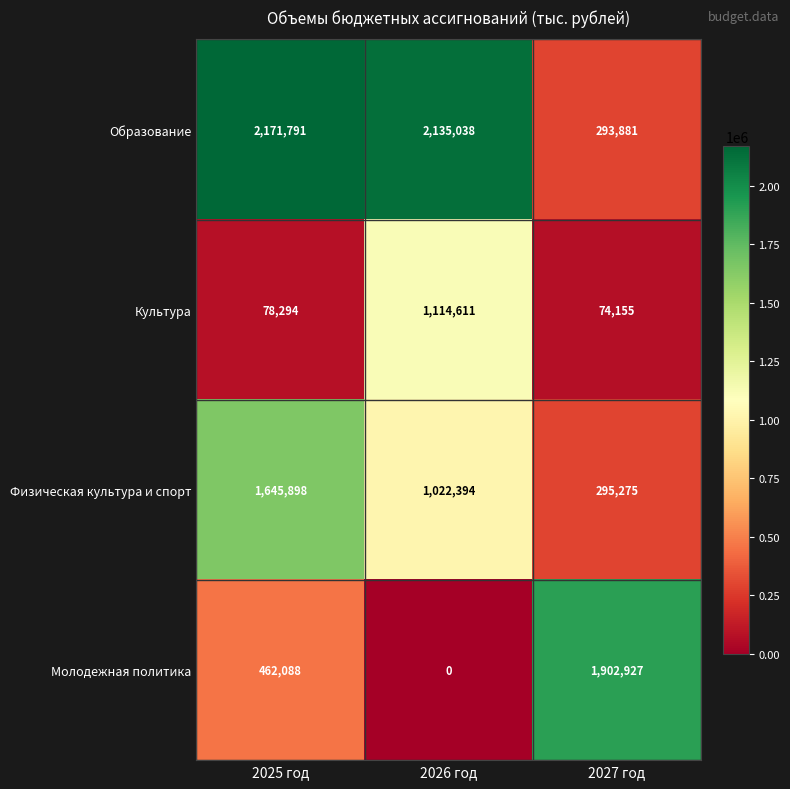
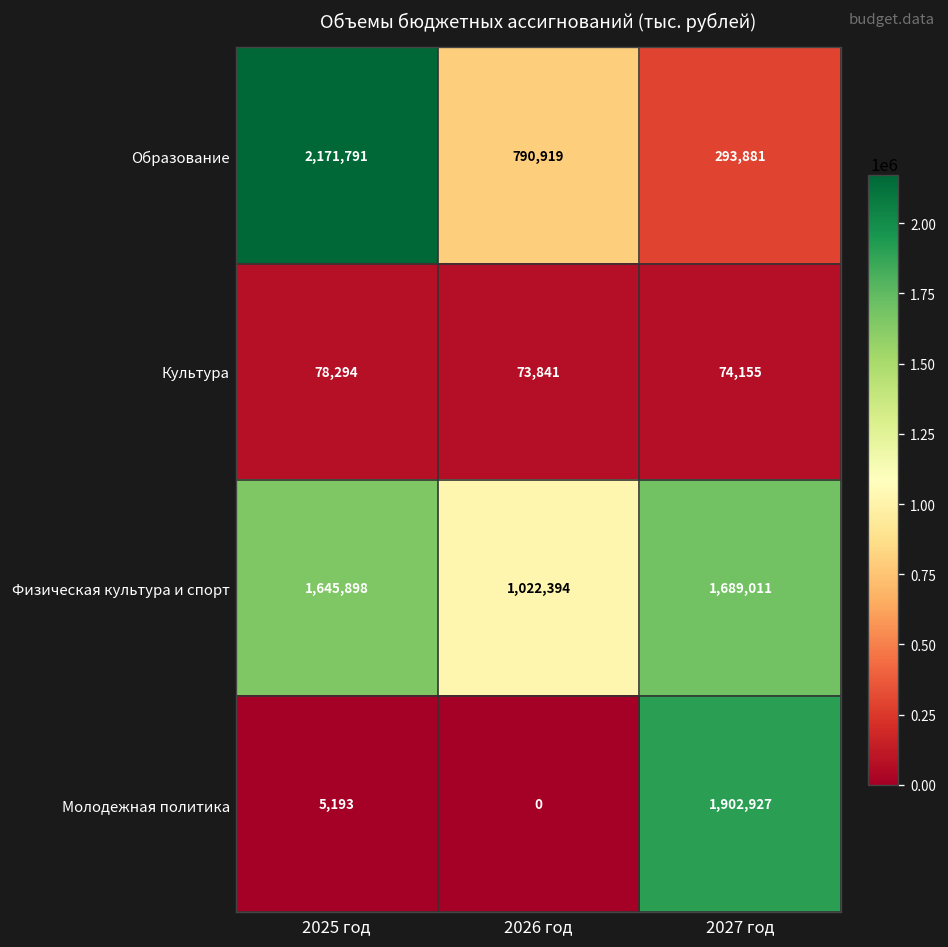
Образование, 2026 год: 2,135,038 -> 790,919
Культура, 2026 год: 1,114,611 -> 73,841
Физическая культура и спорт, 2027 год: 295,275 -> 1,689,011
Молодежная политика, 2025 год: 462,088 -> 5,193
